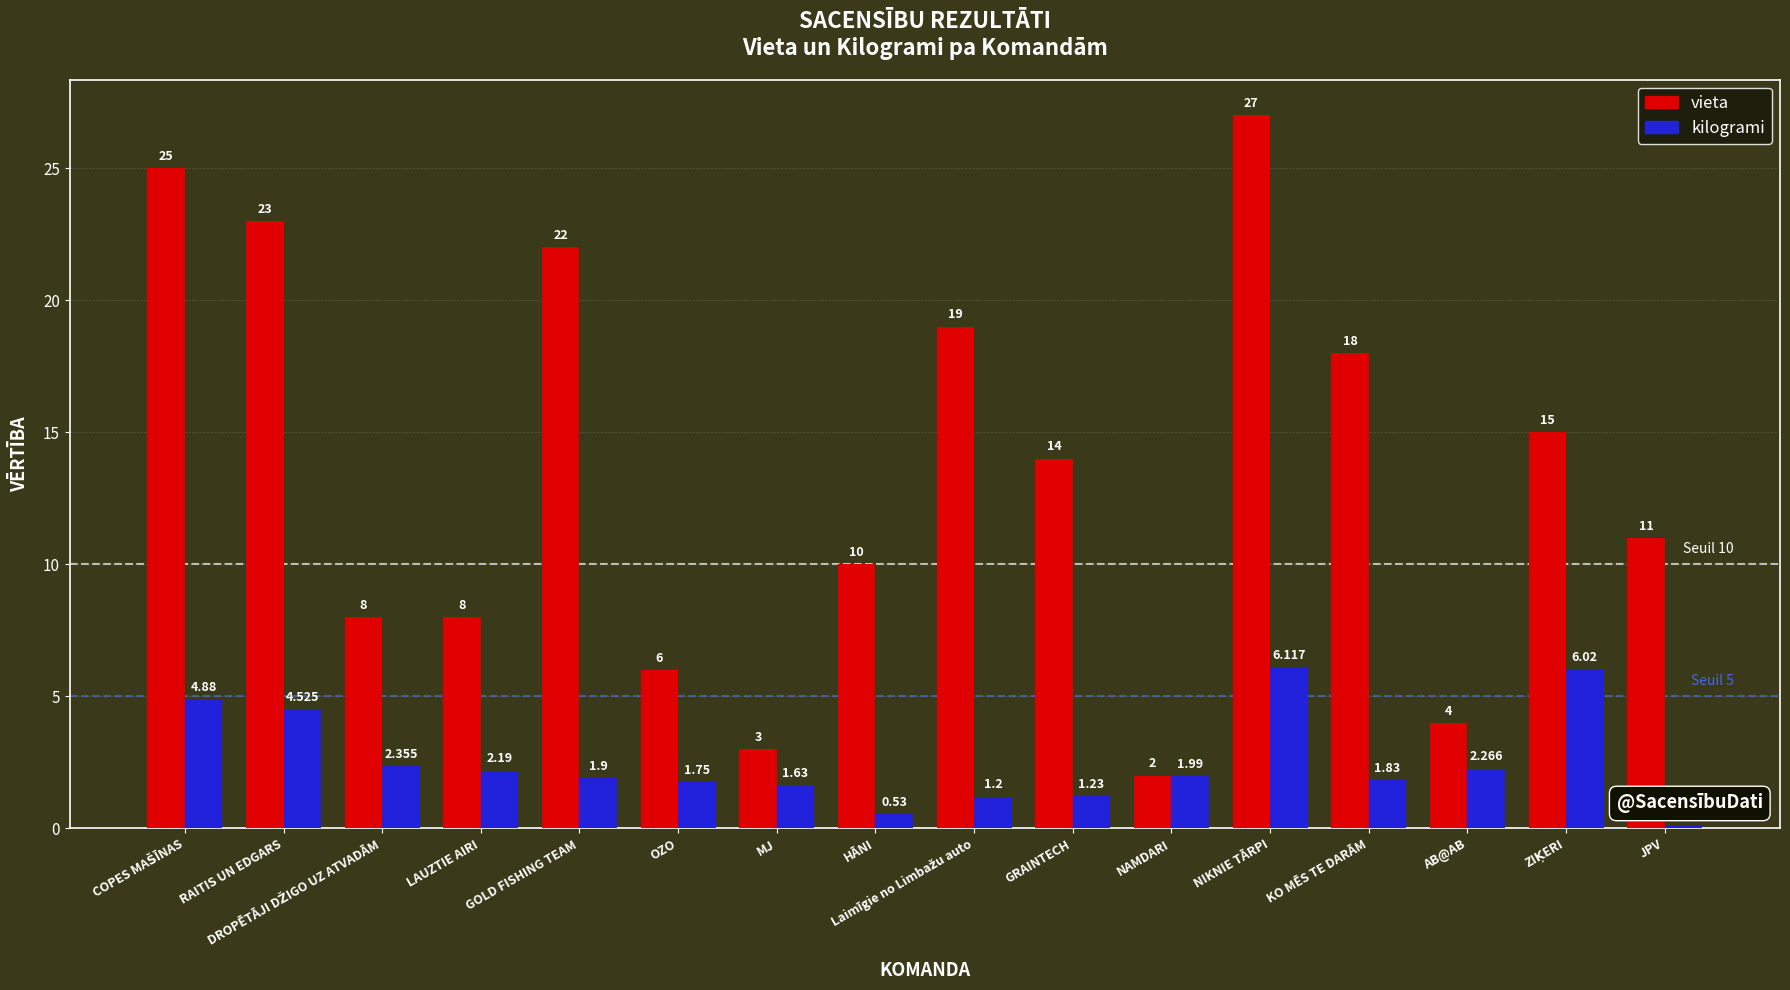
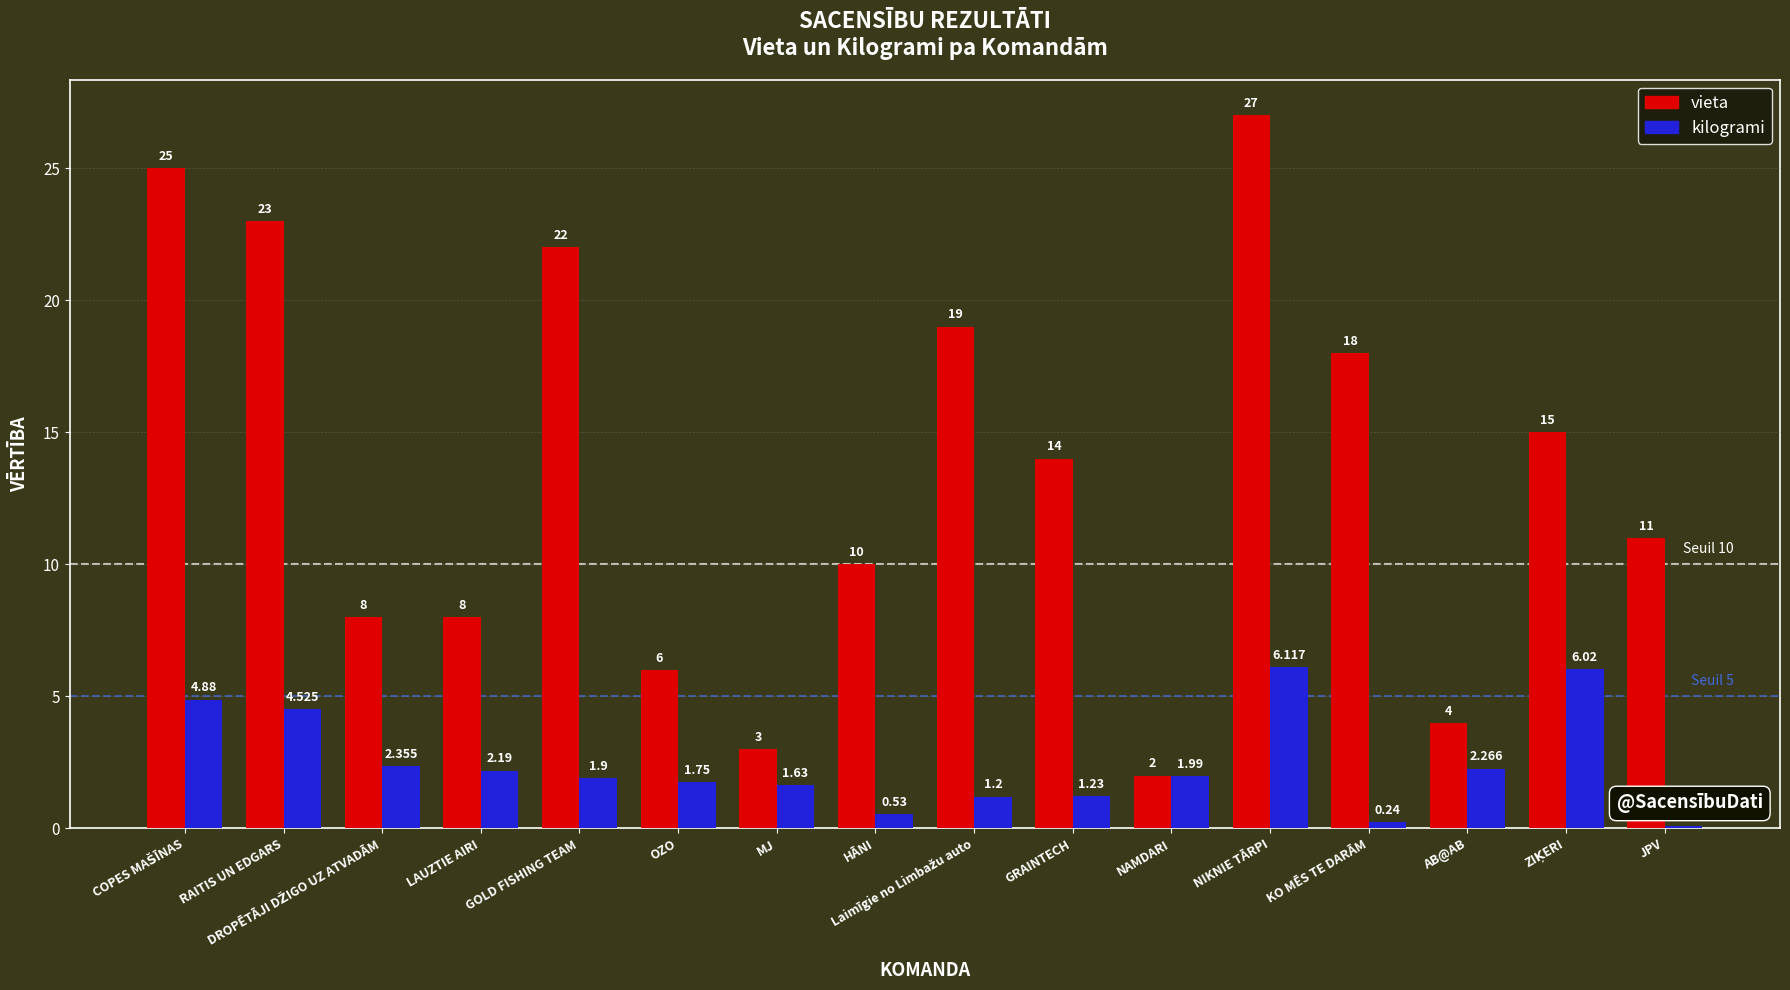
kilogrami, KO MĒS TE DARĀM: 1.83 -> 0.24
